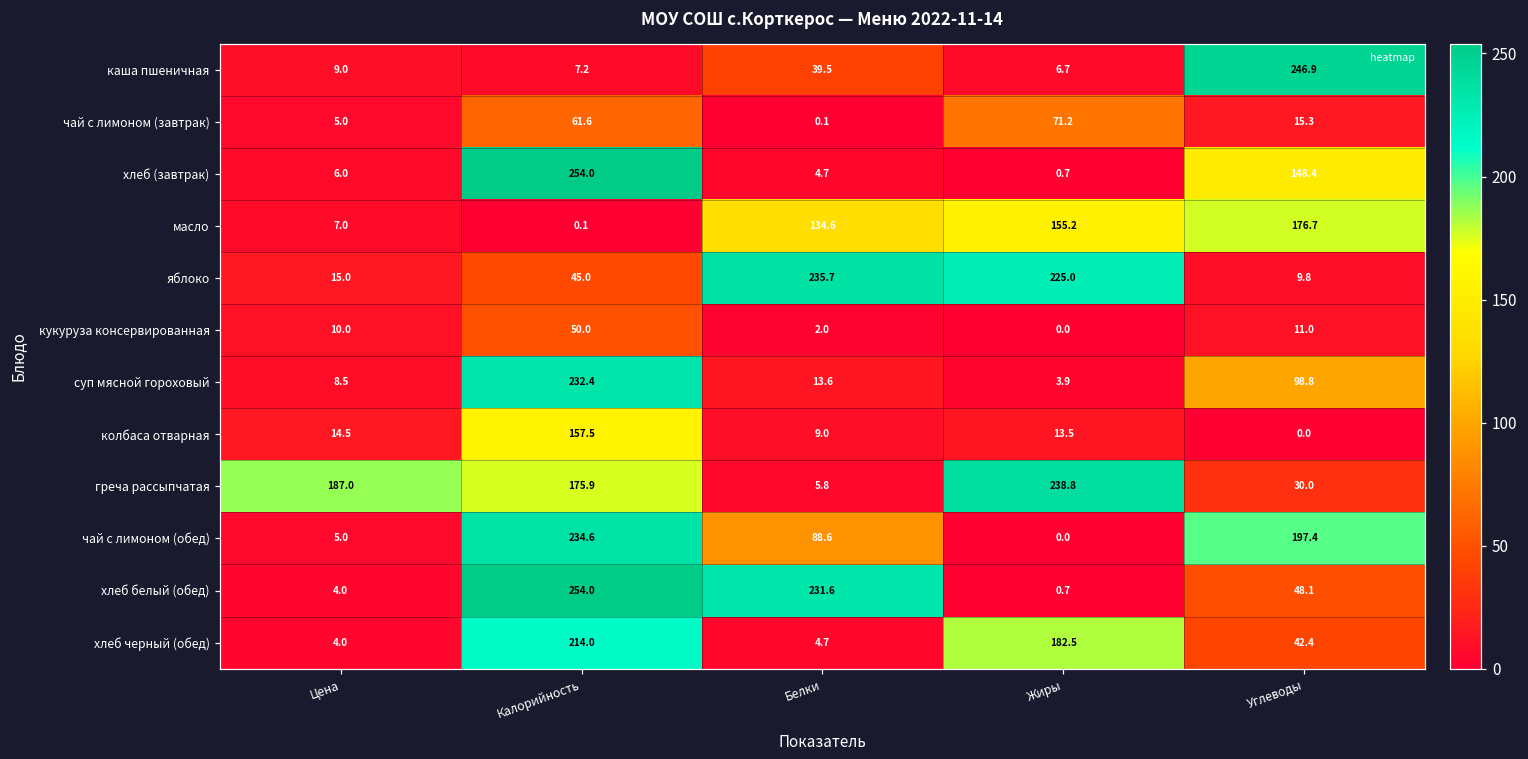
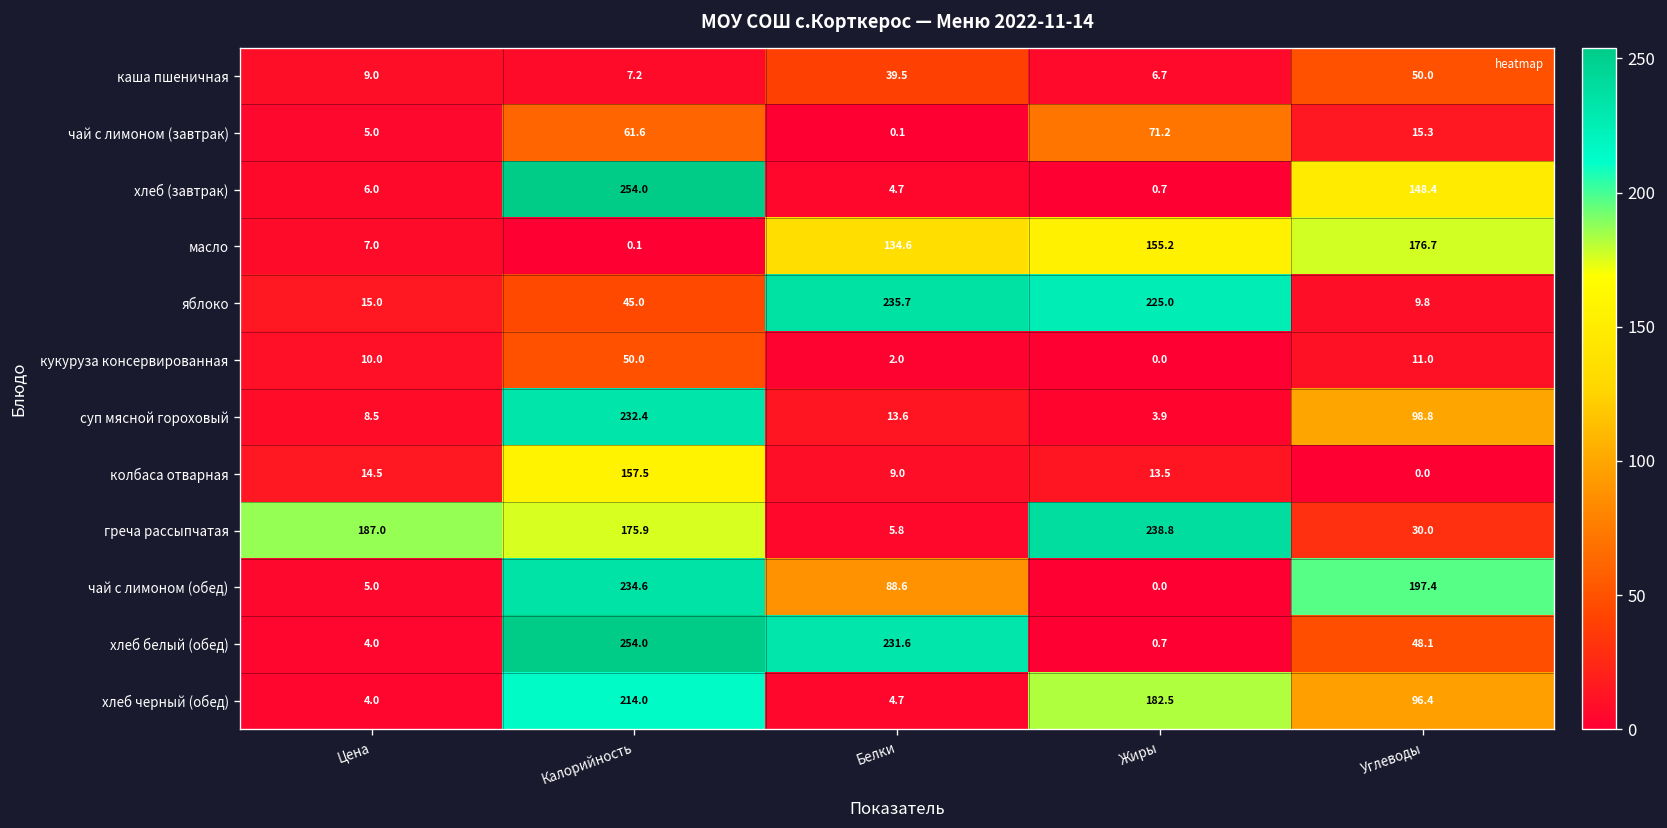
каша пшеничная, Углеводы: 246.9 -> 50.0
хлеб черный (обед), Углеводы: 42.4 -> 96.4
